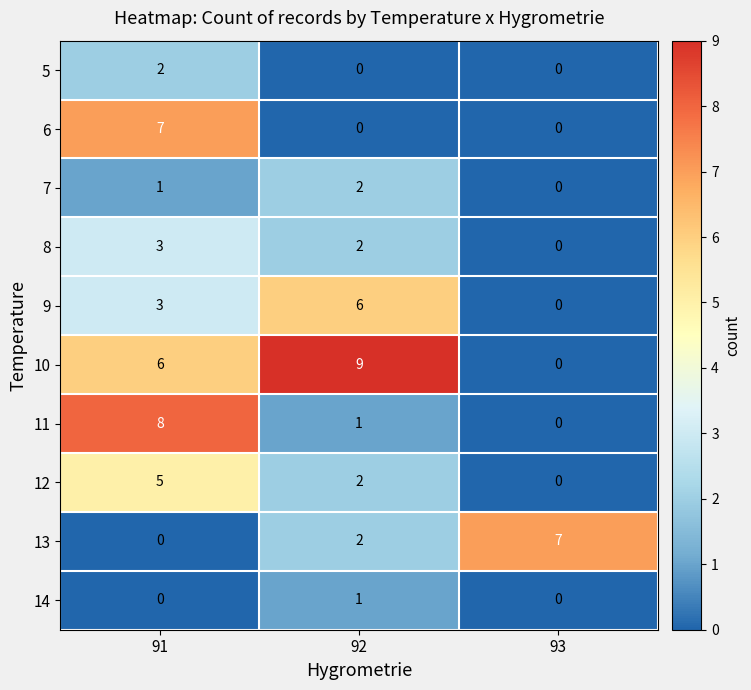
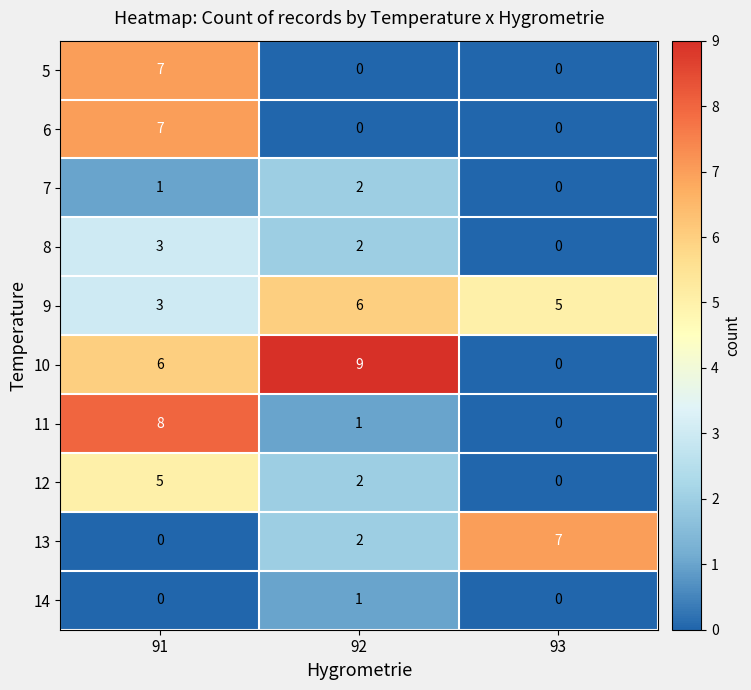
5, 91: 2 -> 7
9, 93: 0 -> 5
